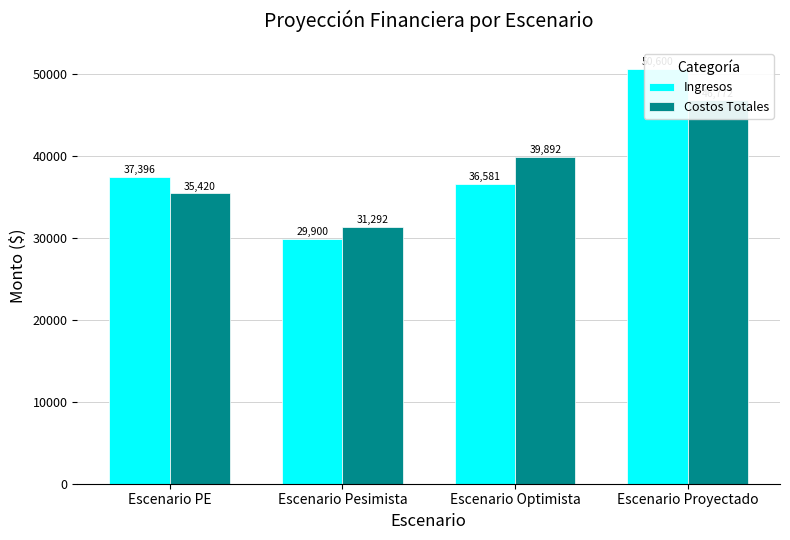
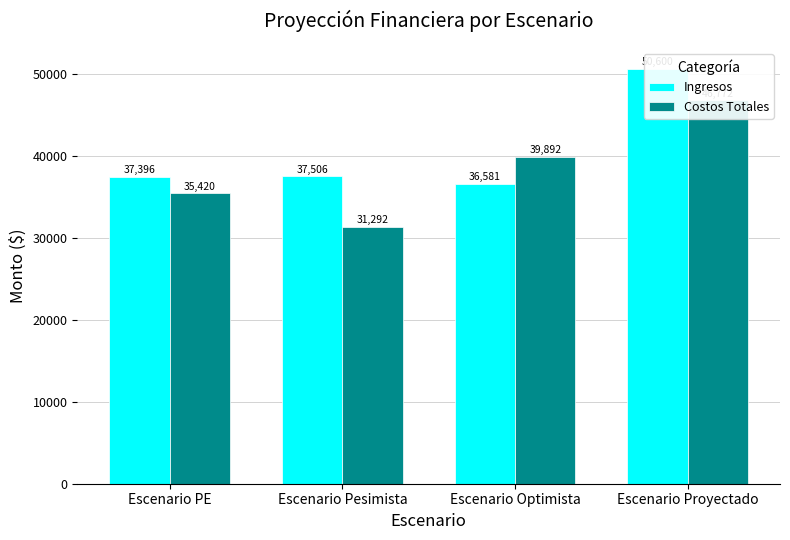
Ingresos, Escenario Pesimista: 29,900 -> 37,506
